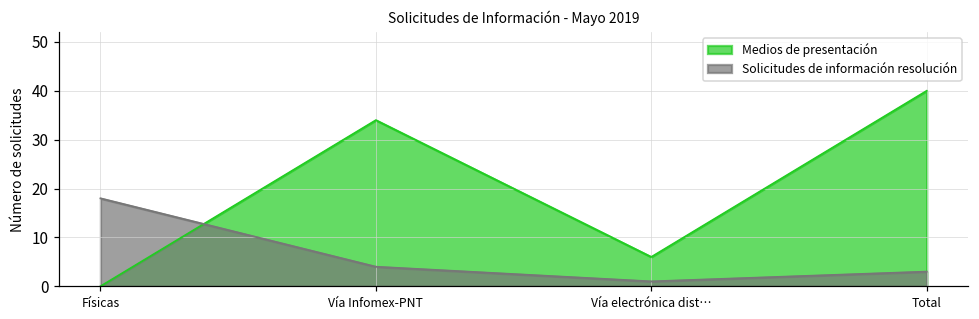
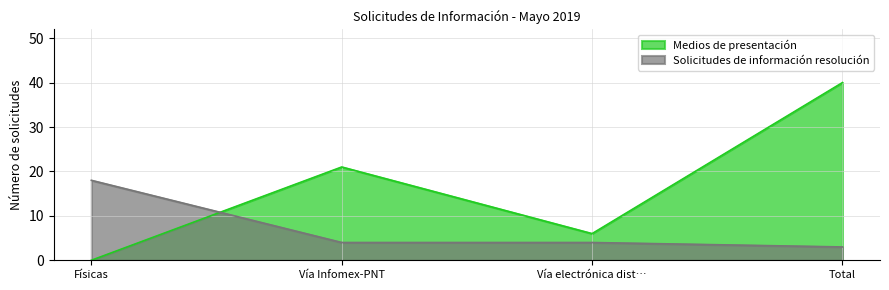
Medios de presentación, Vía Infomex-PNT: 34 -> 21
Solicitudes de información resolución, Vía electrónica dist…: 1 -> 4
